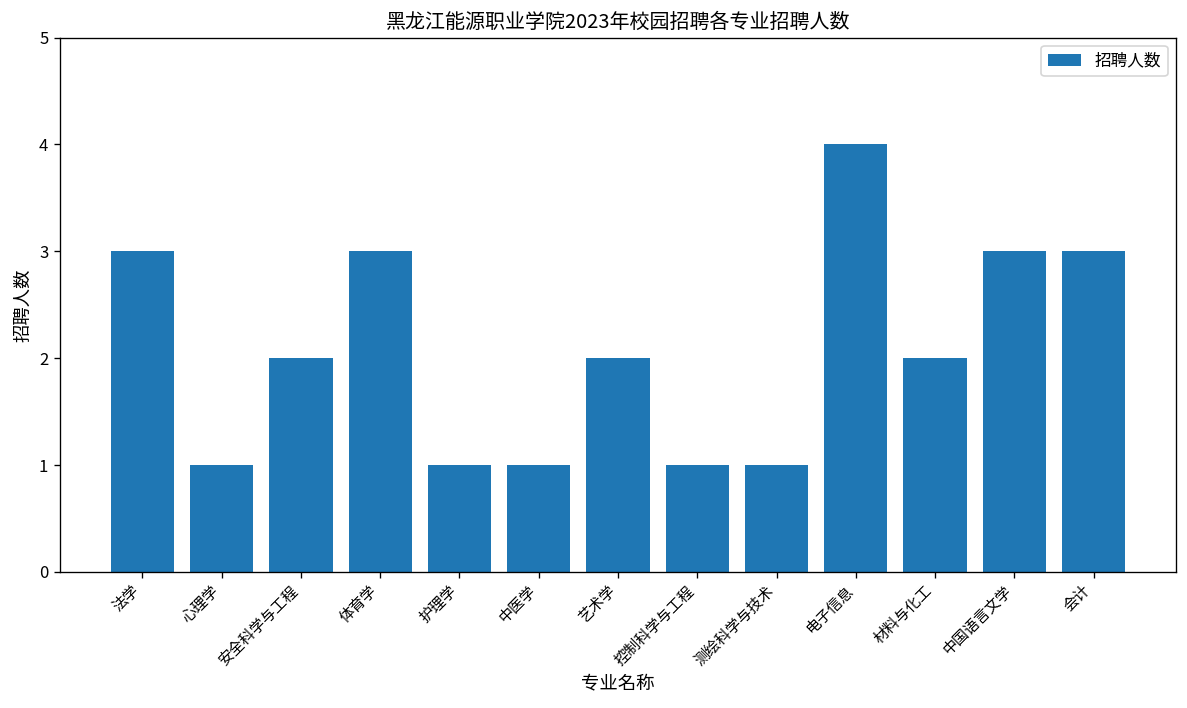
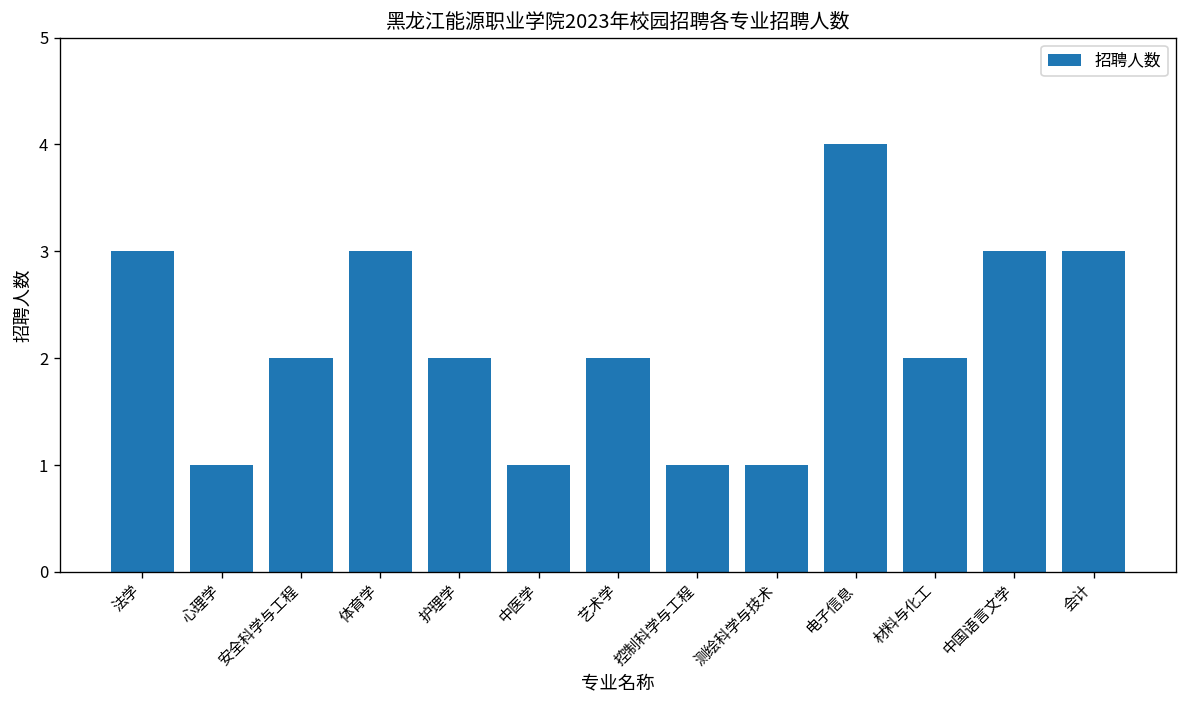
护理学: 1 -> 2
